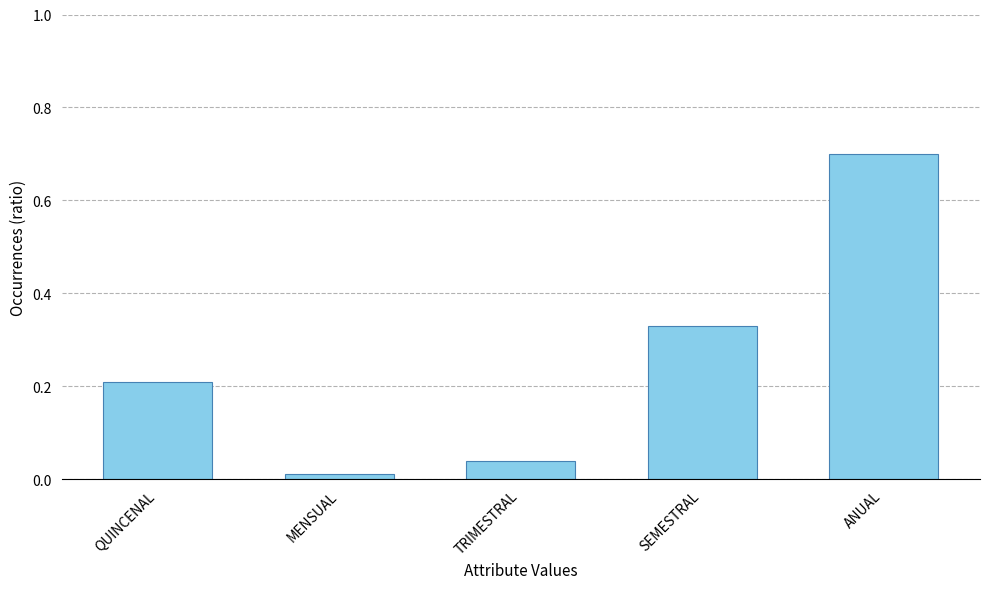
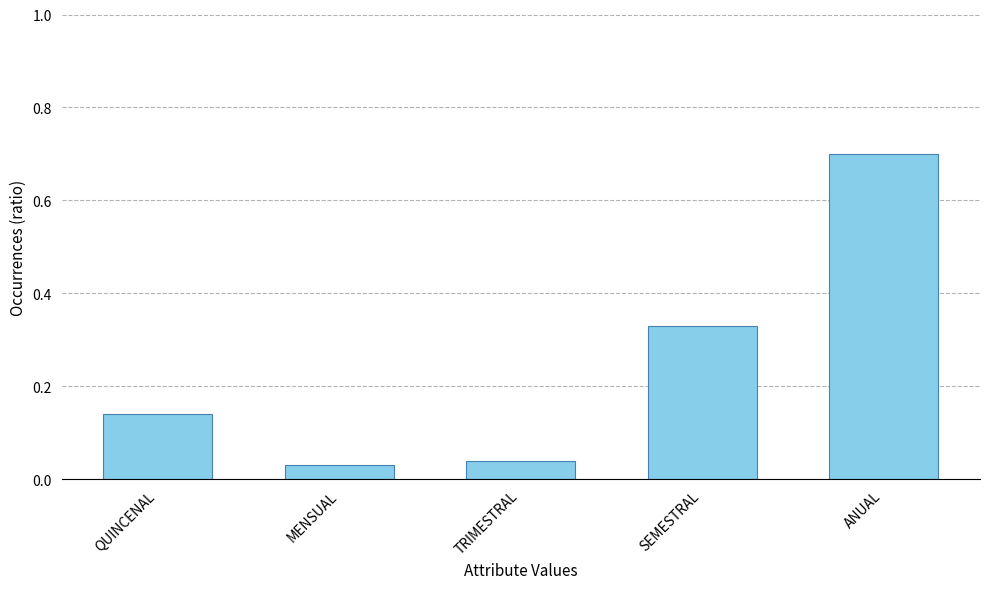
QUINCENAL: 0.21 -> 0.14
MENSUAL: 0.01 -> 0.03
